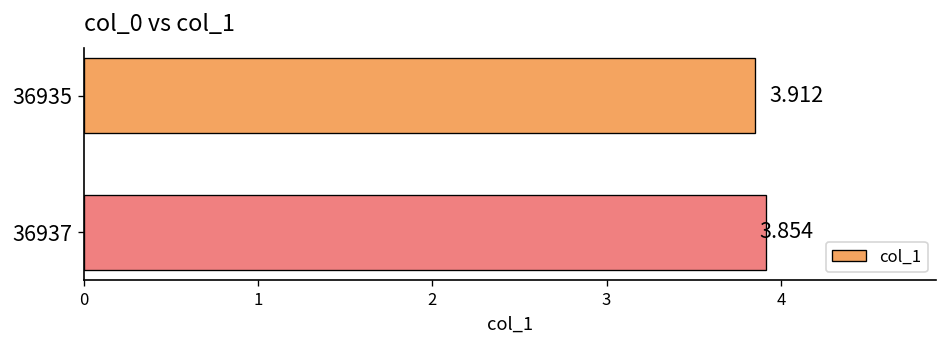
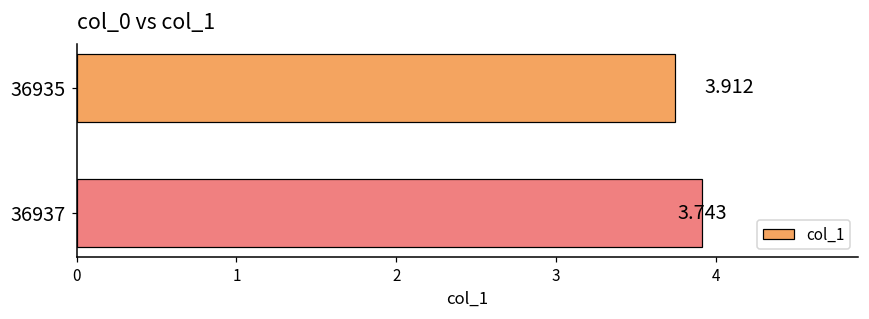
36935: 3.854 -> 3.743
